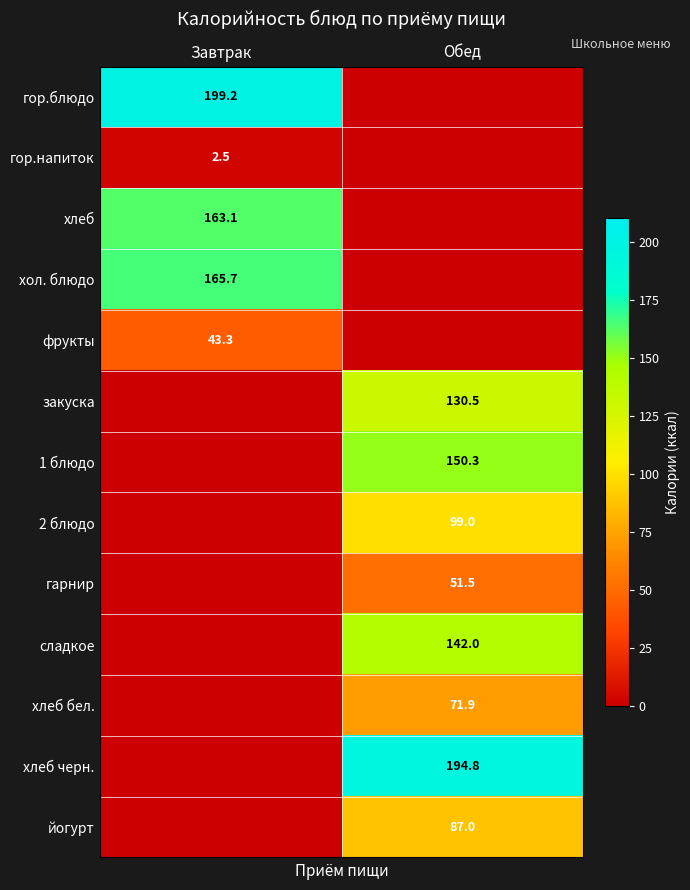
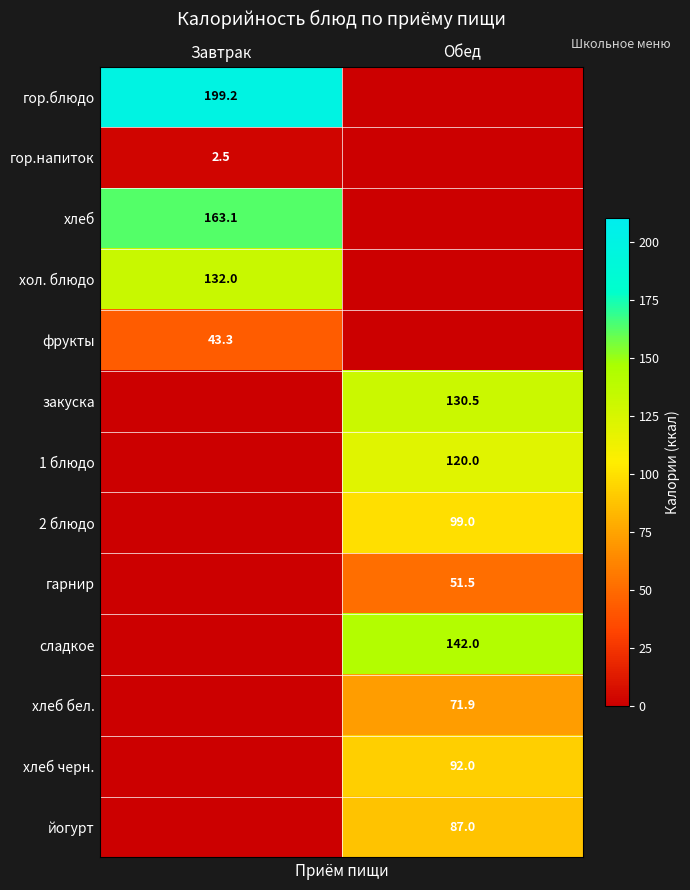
хол. блюдо, Завтрак: 165.7 -> 132.0
1 блюдо, Обед: 150.3 -> 120.0
хлеб черн., Обед: 194.8 -> 92.0
